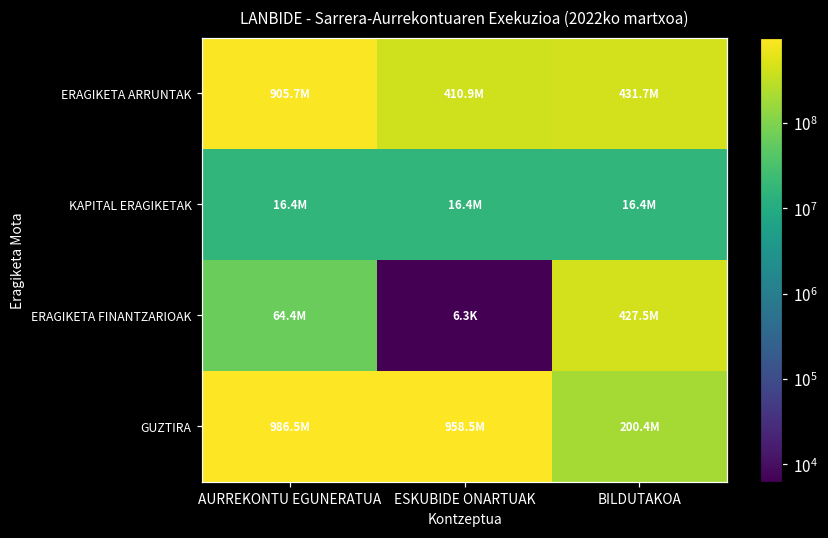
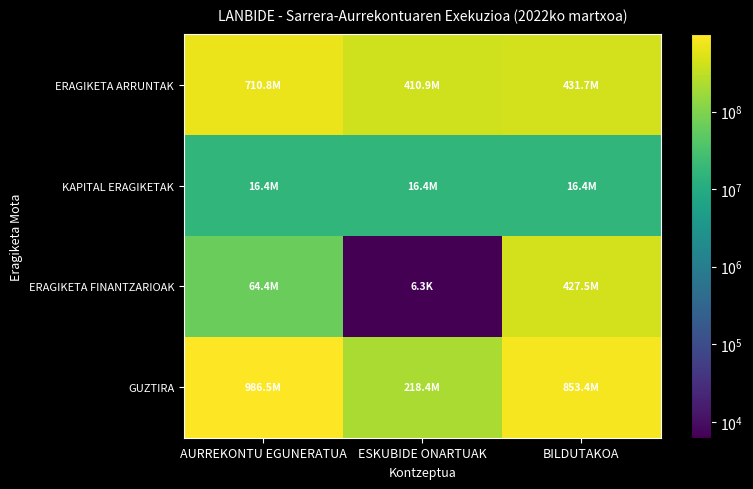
ERAGIKETA ARRUNTAK, AURREKONTU EGUNERATUA: 905.7M -> 710.8M
GUZTIRA, ESKUBIDE ONARTUAK: 958.5M -> 218.4M
GUZTIRA, BILDUTAKOA: 200.4M -> 853.4M
